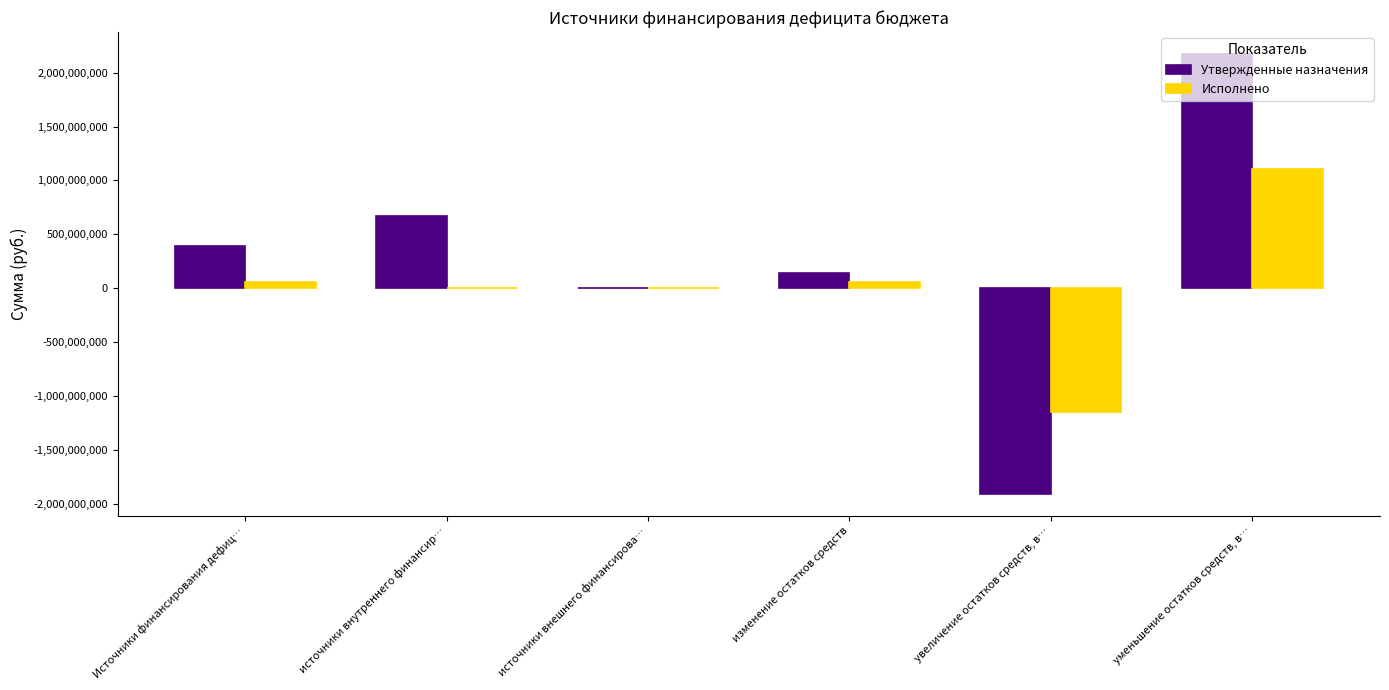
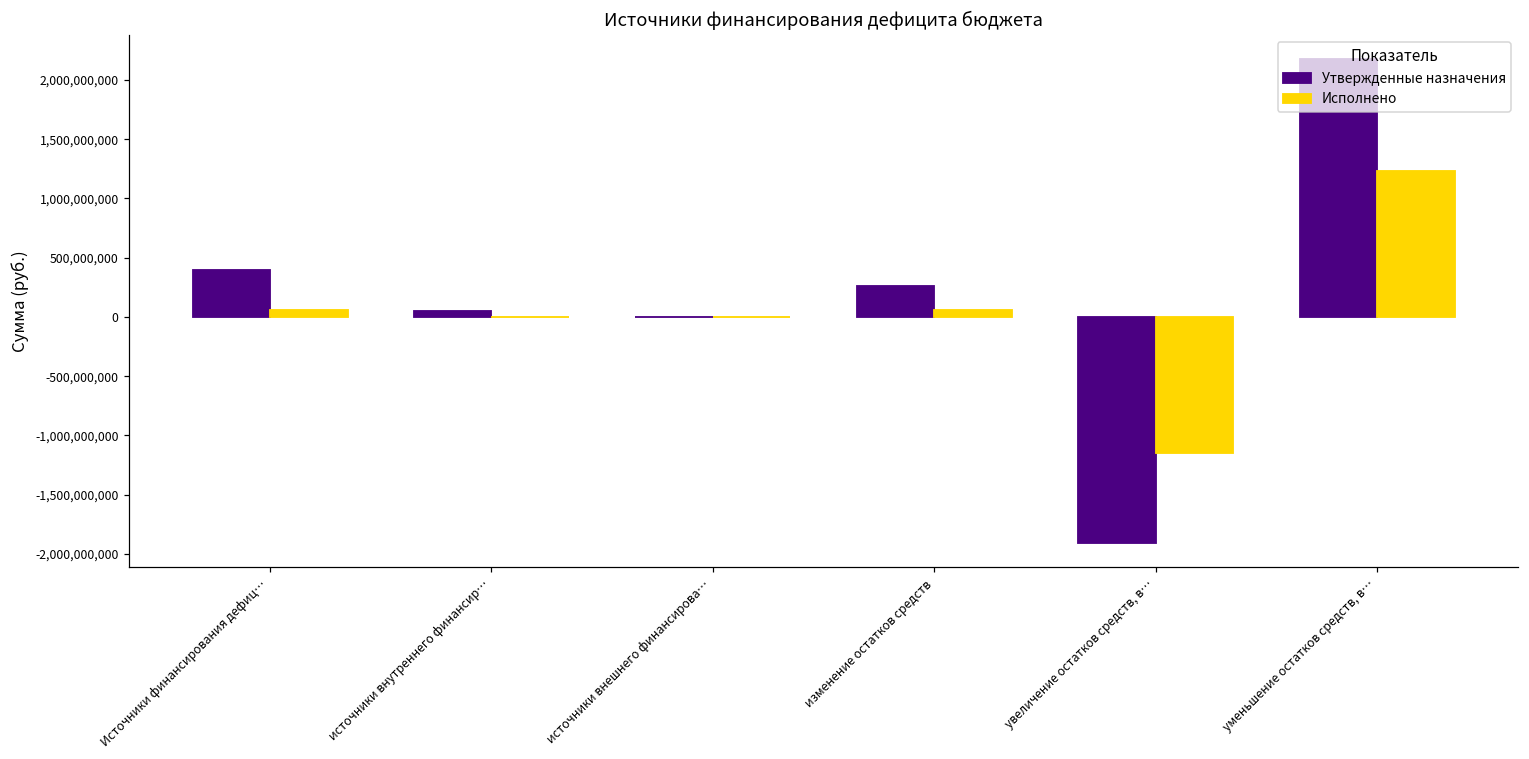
Утвержденные назначения, источники внутреннего финансир…: 670,000,000 -> 50,000,000
Утвержденные назначения, изменение остатков средств: 140,000,000 -> 260,000,000
Исполнено, уменьшение остатков средств, в…: 1,100,000,000 -> 1,230,000,000
